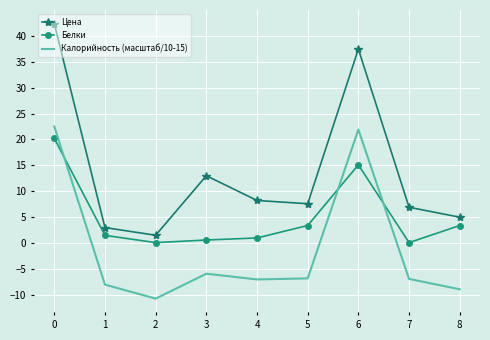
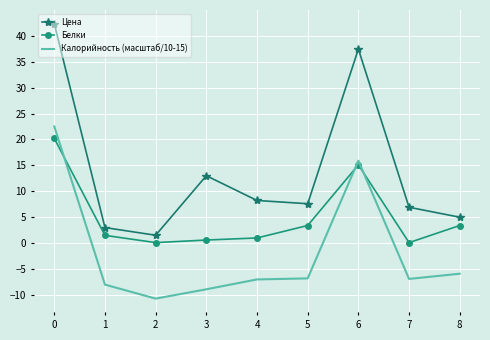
Калорийность (масштаб/10-15), 3: -6 -> -9
Калорийность (масштаб/10-15), 6: 22 -> 16
Калорийность (масштаб/10-15), 8: -9 -> -6
